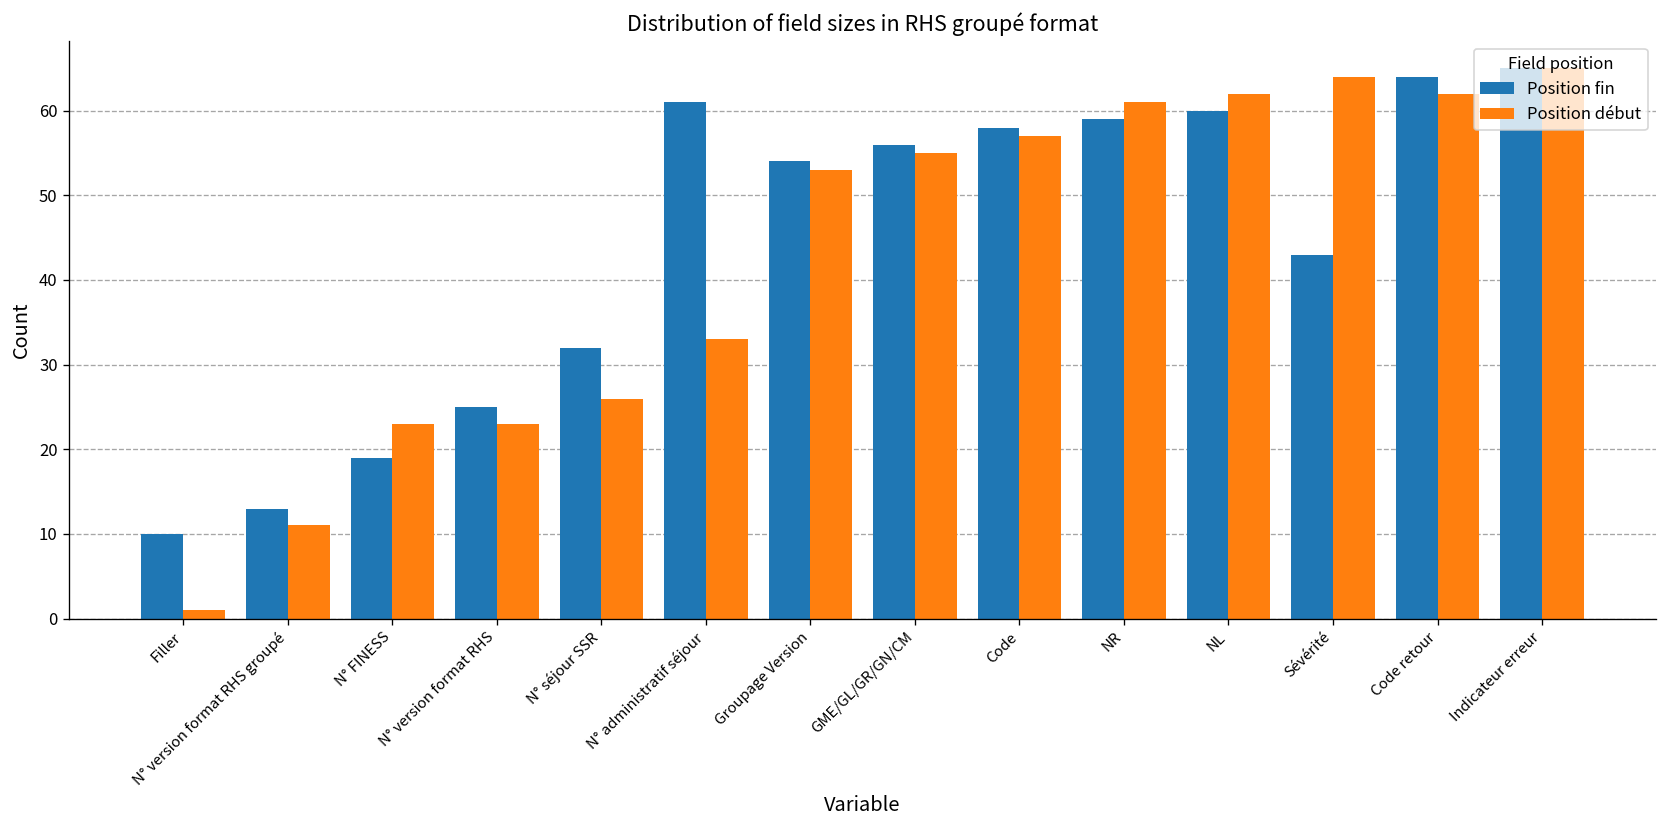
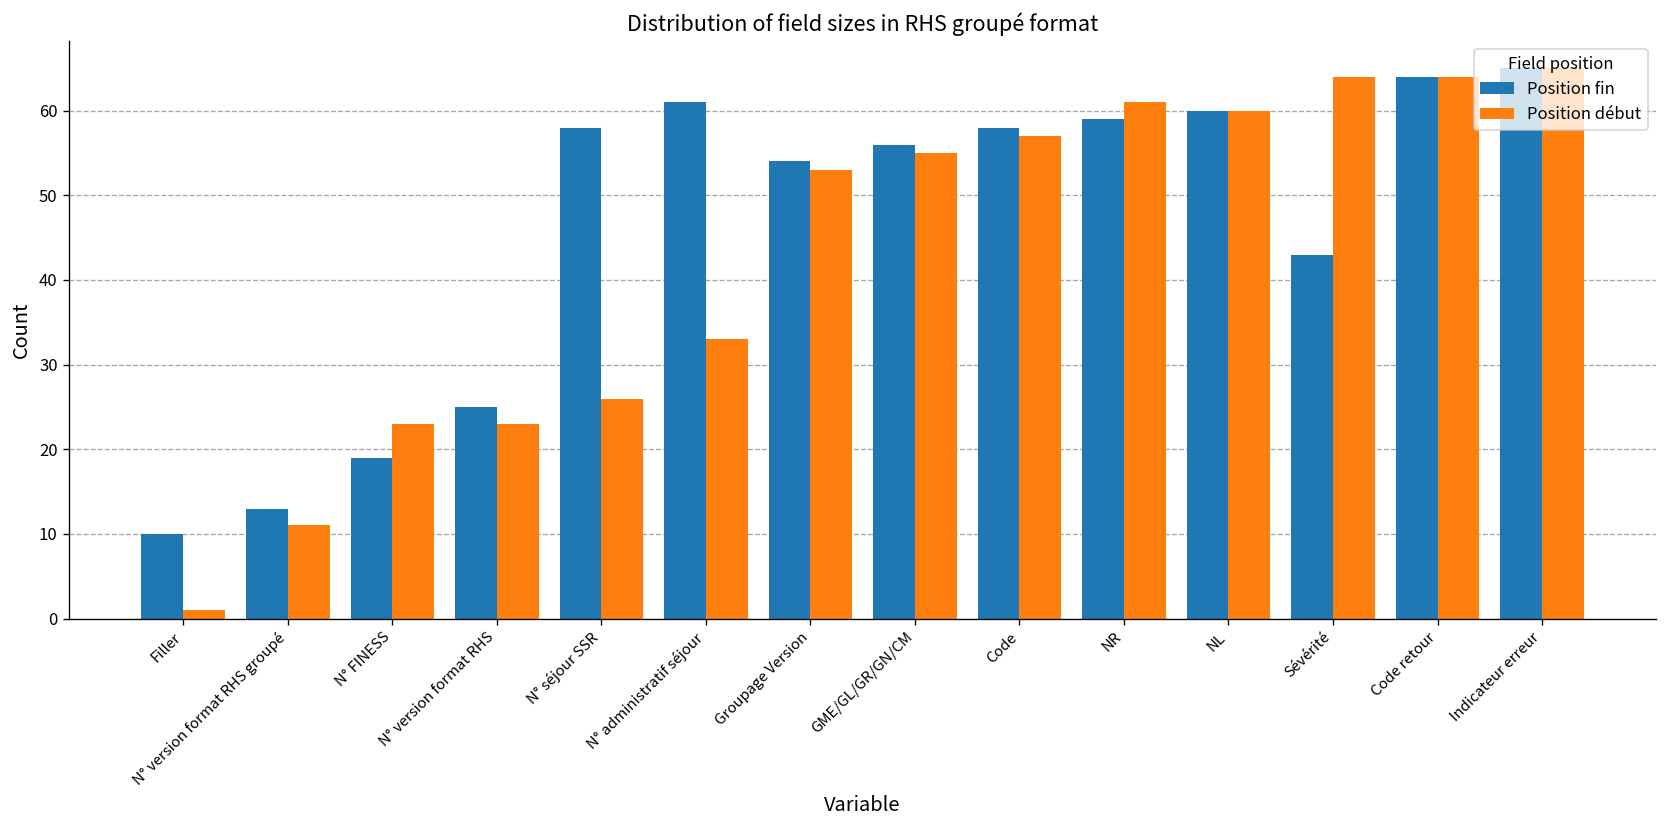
Position fin, N° séjour SSR: 32 -> 58
Position début, NL: 62 -> 60
Position début, Code retour: 62 -> 64
